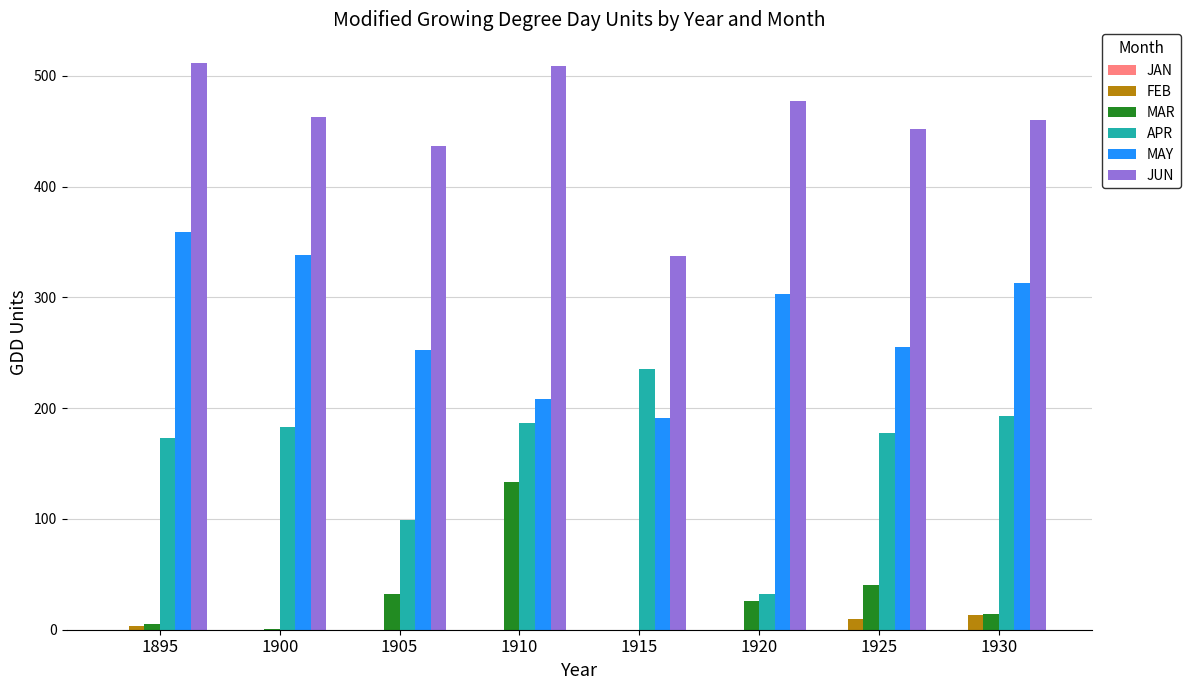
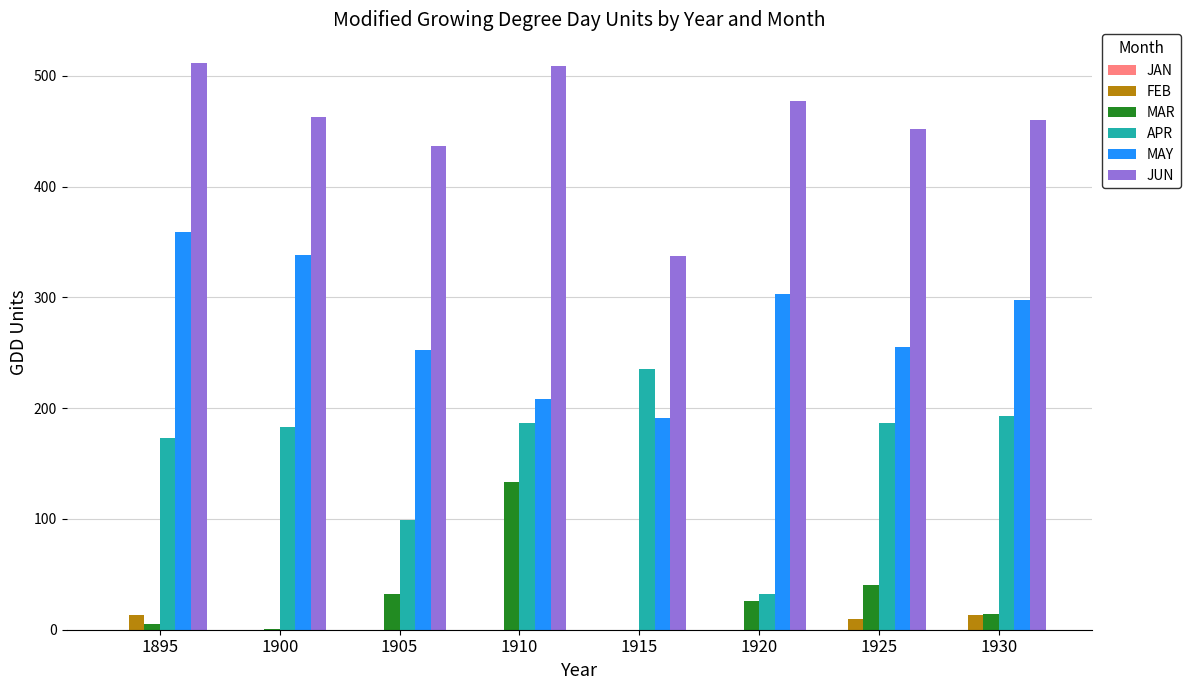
FEB, 1895: 3 -> 13
APR, 1925: 178 -> 187
MAY, 1930: 313 -> 298
